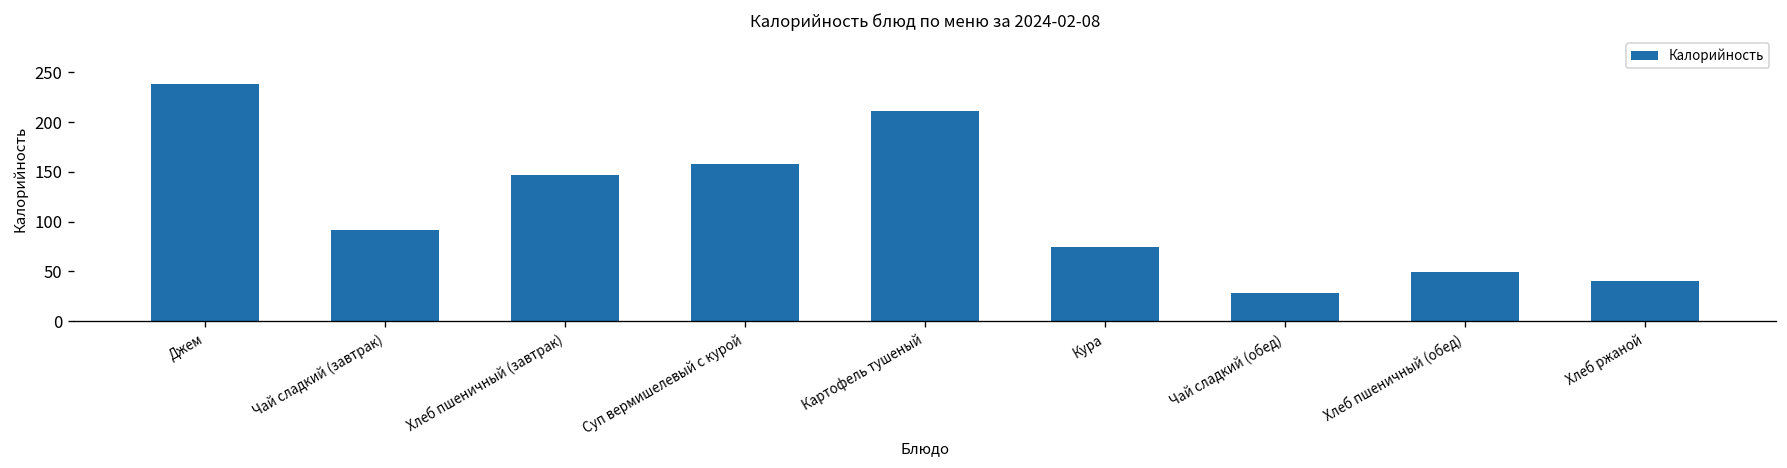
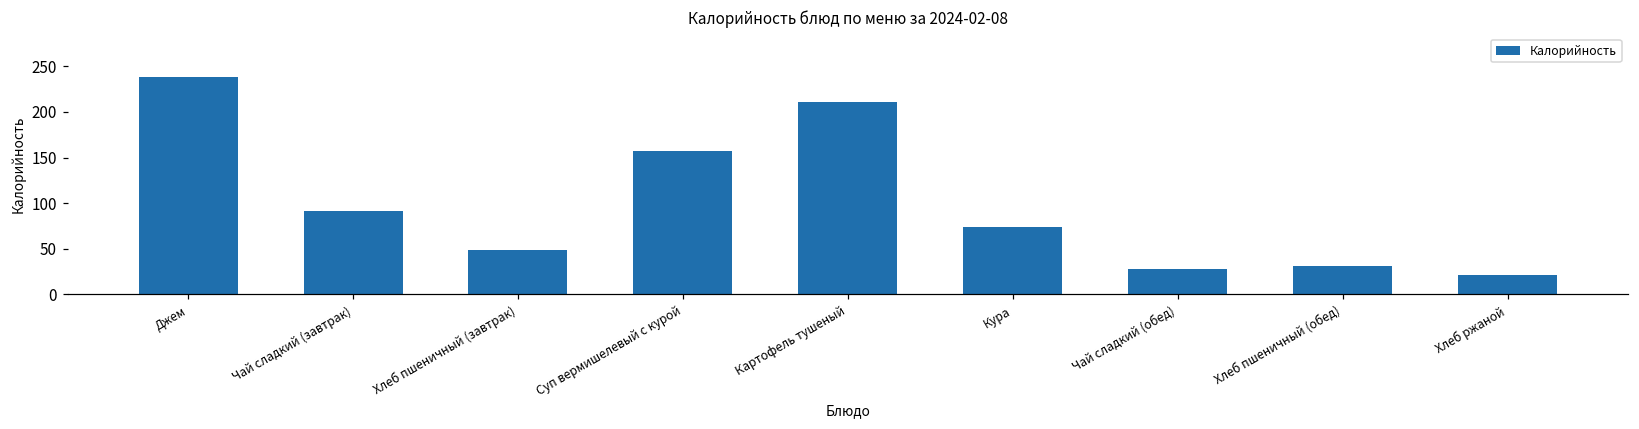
Хлеб пшеничный (завтрак): 150 -> 50
Хлеб пшеничный (обед): 50 -> 30
Хлеб ржаной: 40 -> 20
